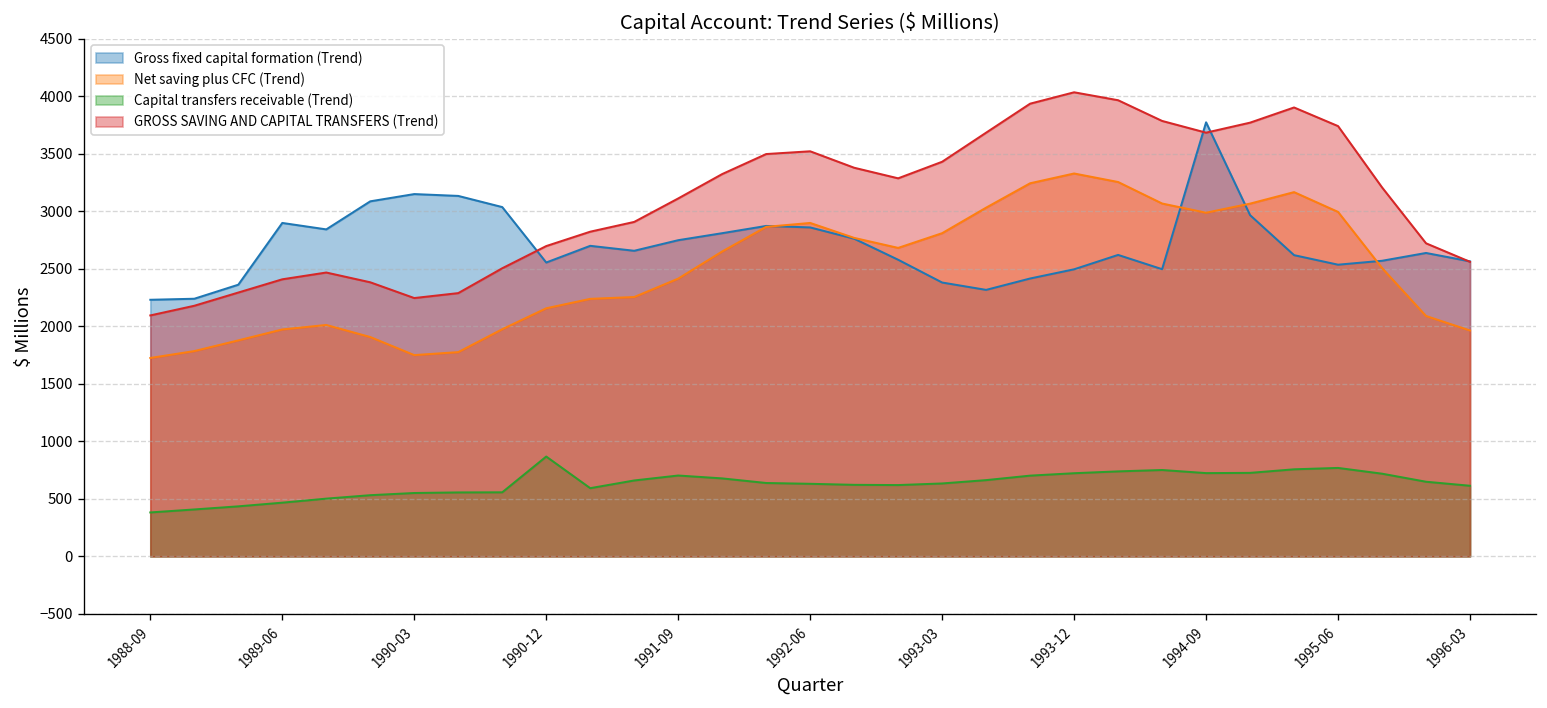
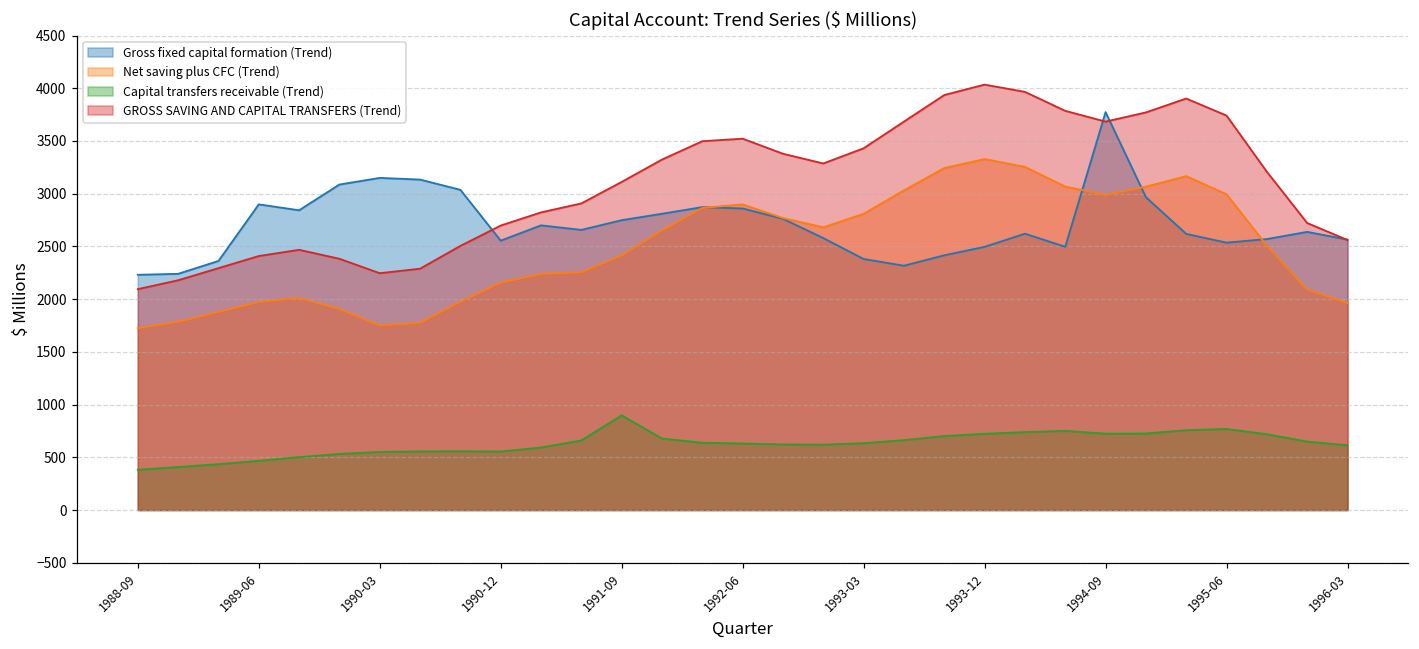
Capital transfers receivable (Trend), 1990-12: 900 -> 600
Capital transfers receivable (Trend), 1991-09: 700 -> 900
